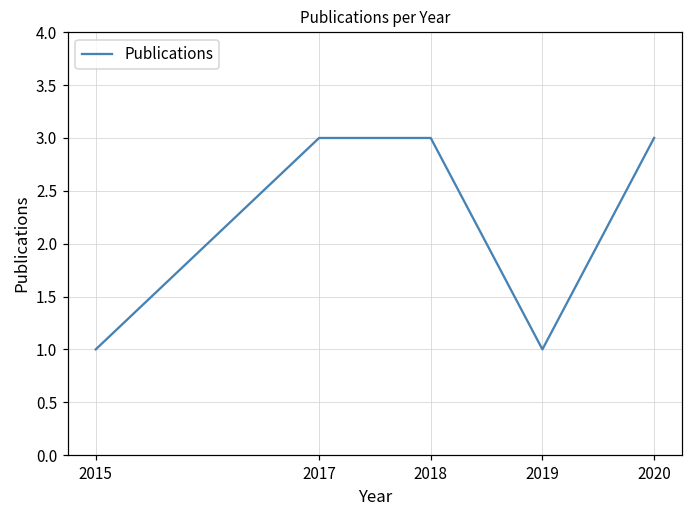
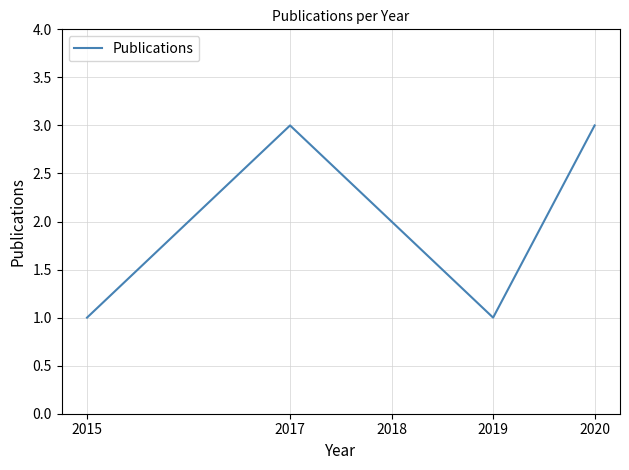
2018: 3 -> 2
